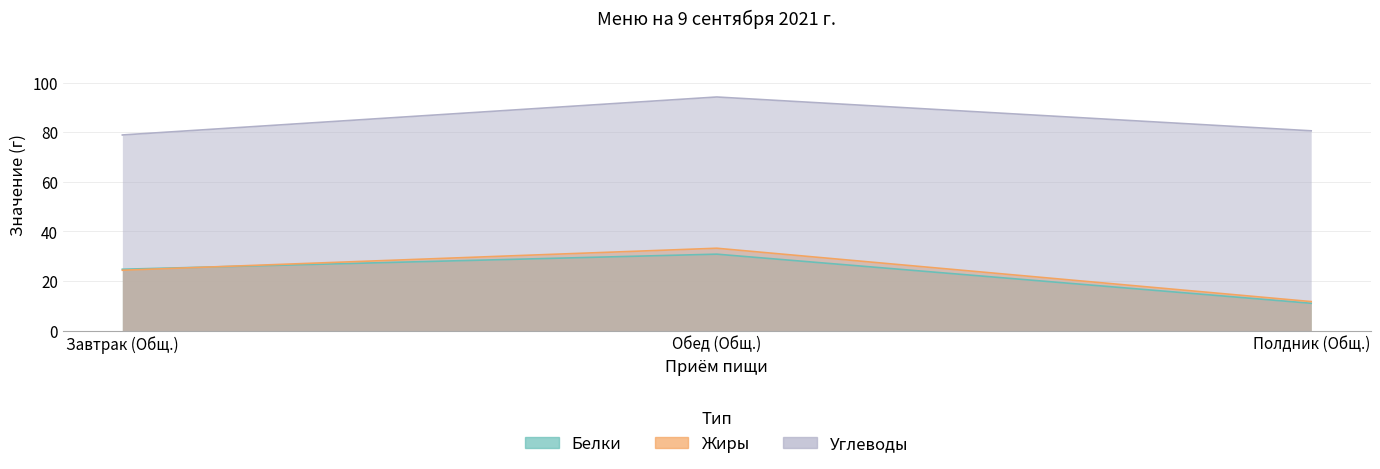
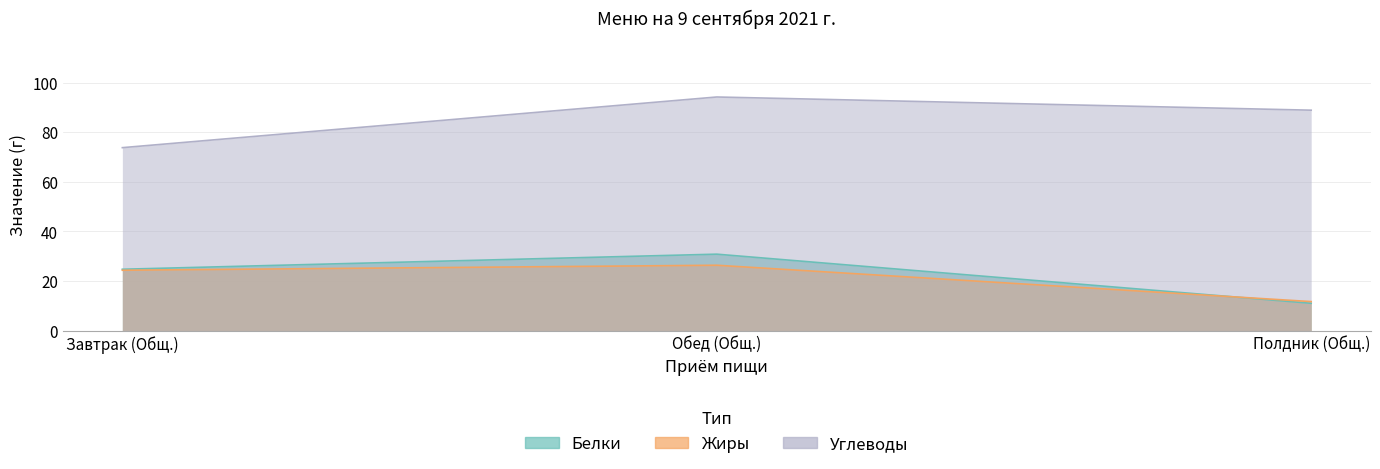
Углеводы, Завтрак (Общ.): 79 -> 74
Жиры, Обед (Общ.): 33 -> 26
Углеводы, Полдник (Общ.): 81 -> 89
